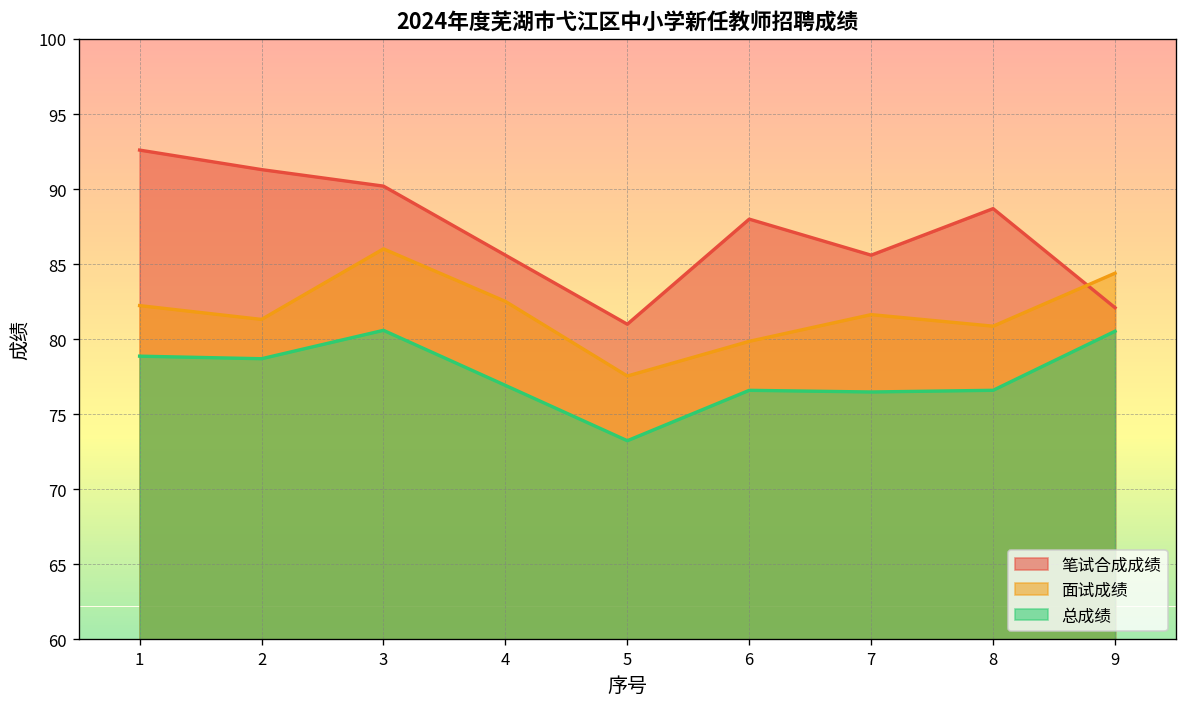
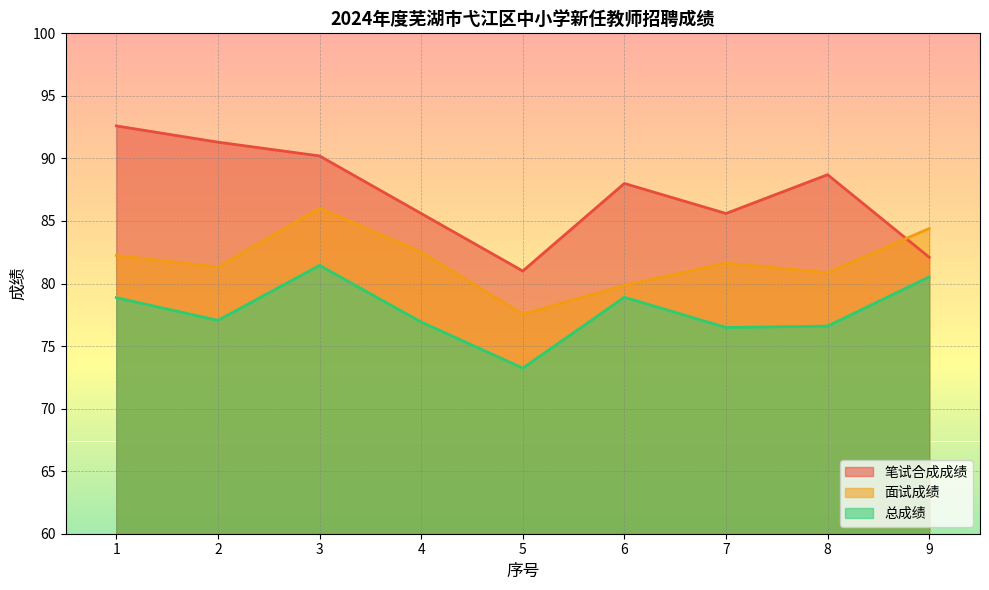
总成绩, 2: 78.7 -> 77.1
总成绩, 3: 80.6 -> 81.5
总成绩, 6: 76.6 -> 78.9
